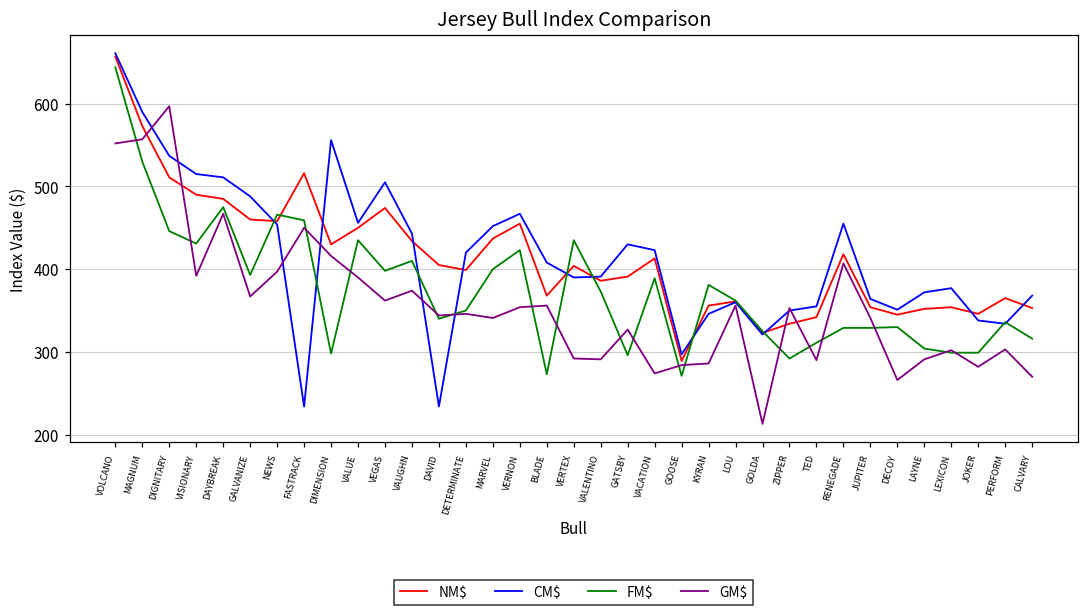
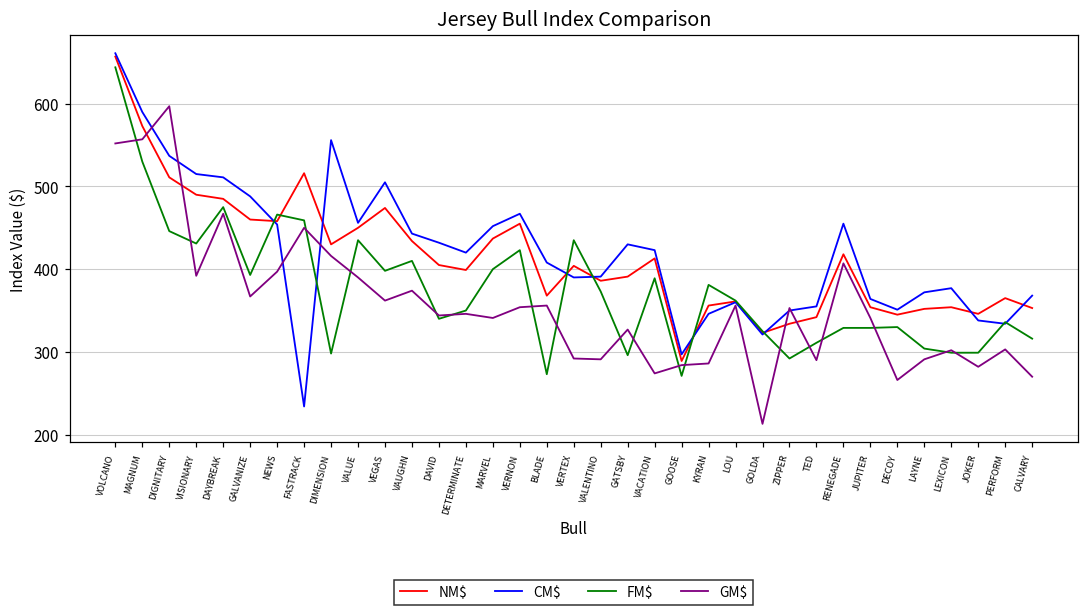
CM$, DAVID: 230 -> 430
